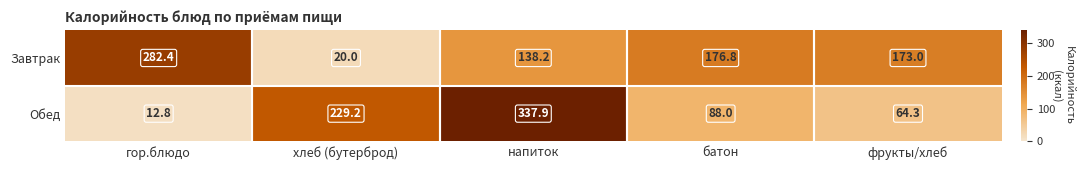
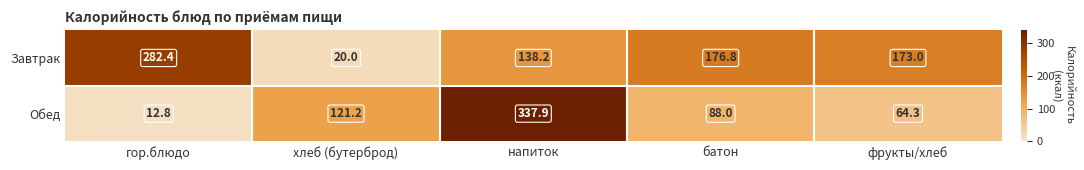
Обед, хлеб (бутерброд): 229.2 -> 121.2
